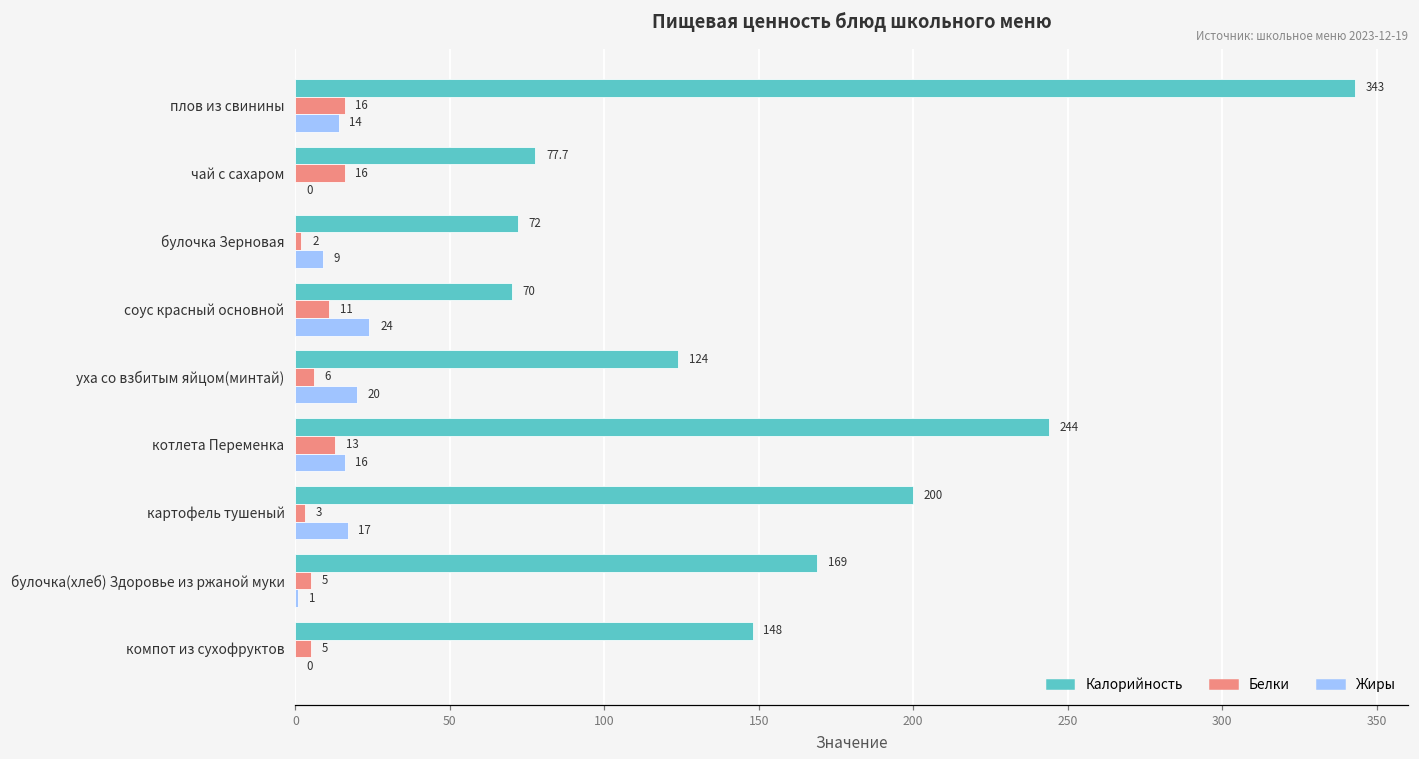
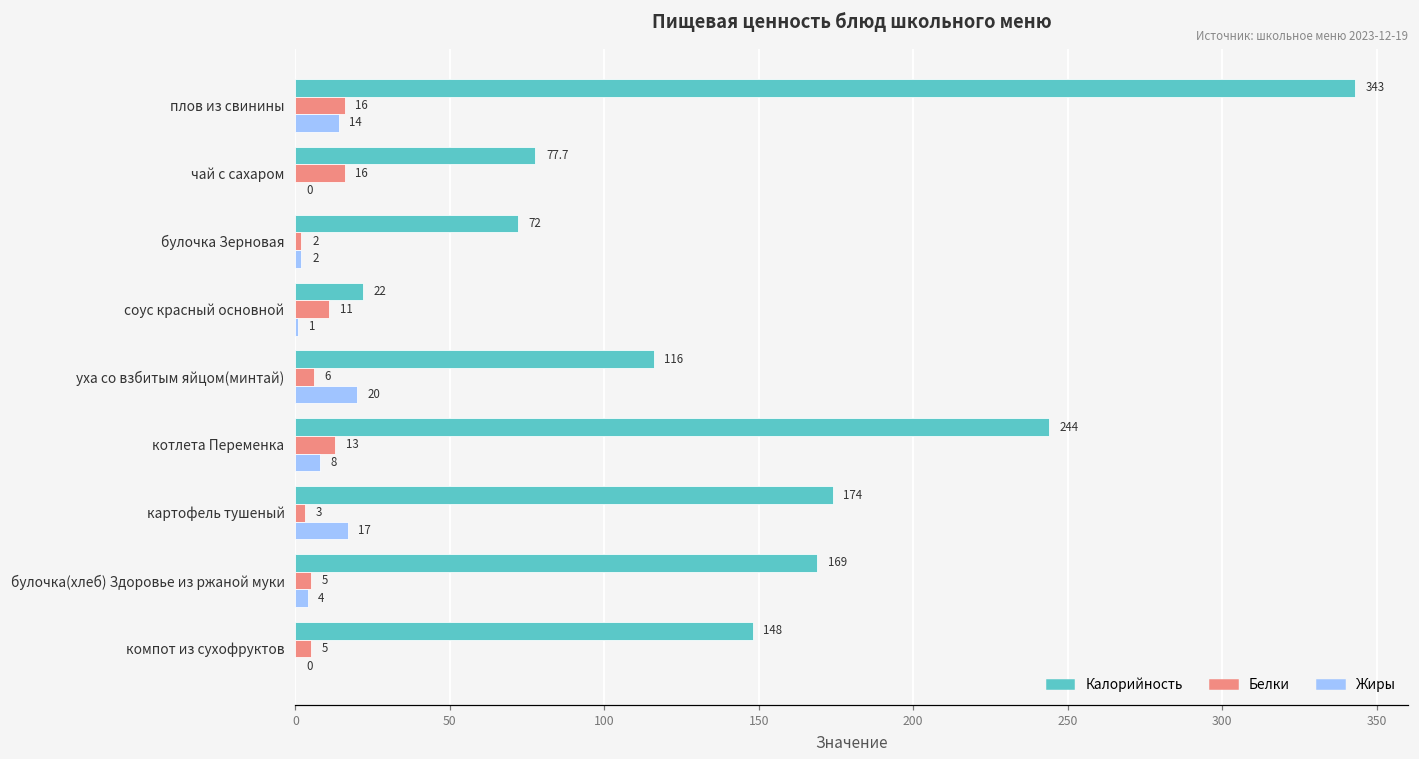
Жиры, булочка Зерновая: 9 -> 2
Калорийность, соус красный основной: 70 -> 22
Жиры, соус красный основной: 24 -> 1
Калорийность, уха со взбитым яйцом(минтай): 124 -> 116
Жиры, котлета Переменка: 16 -> 8
Калорийность, картофель тушеный: 200 -> 174
Жиры, булочка(хлеб) Здоровье из ржаной муки: 1 -> 4
